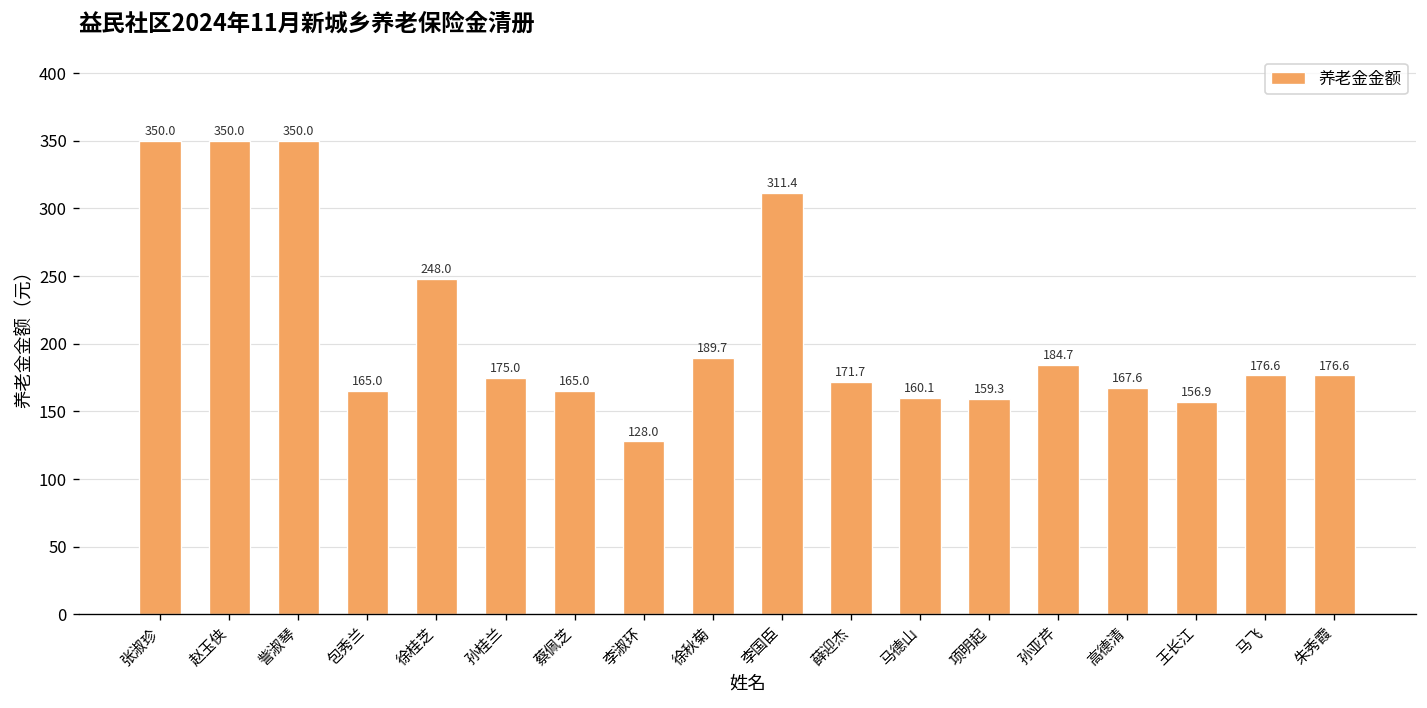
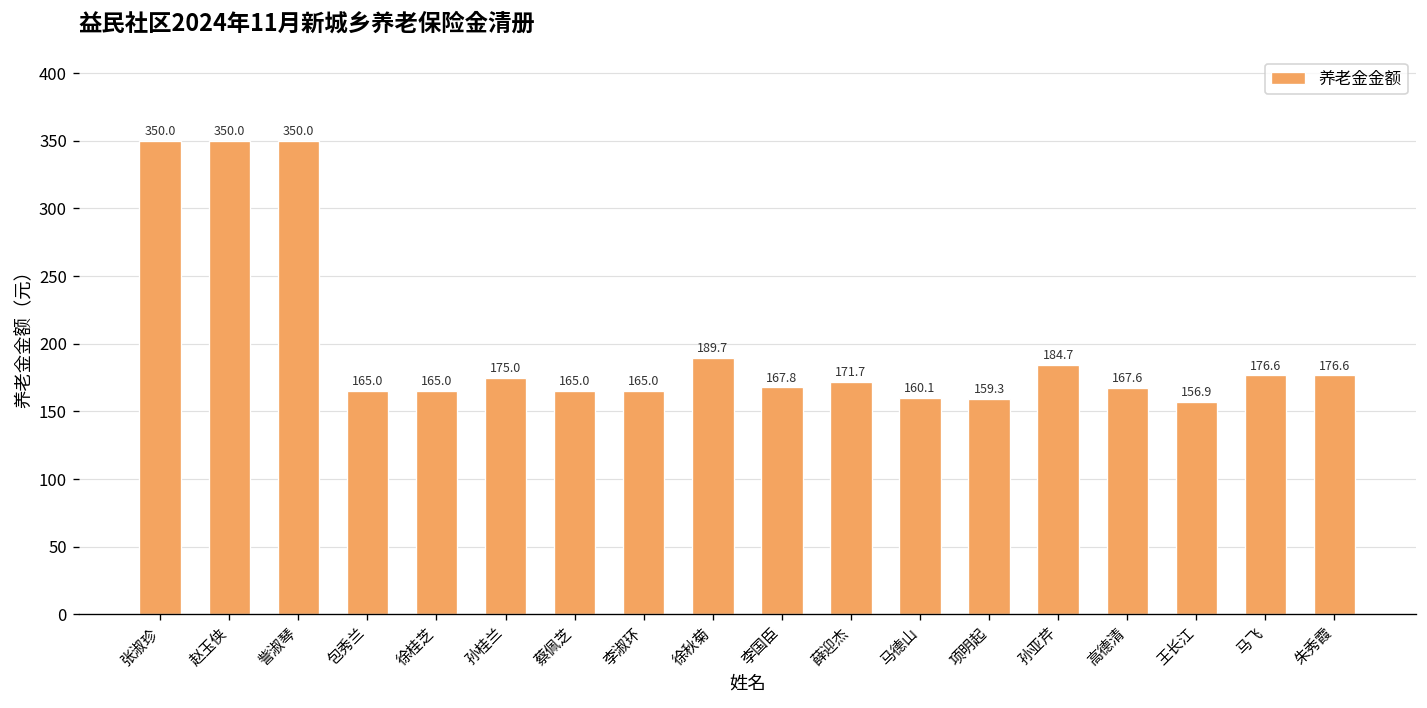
徐桂芝: 248.0 -> 165.0
李淑环: 128.0 -> 165.0
李国臣: 311.4 -> 167.8
